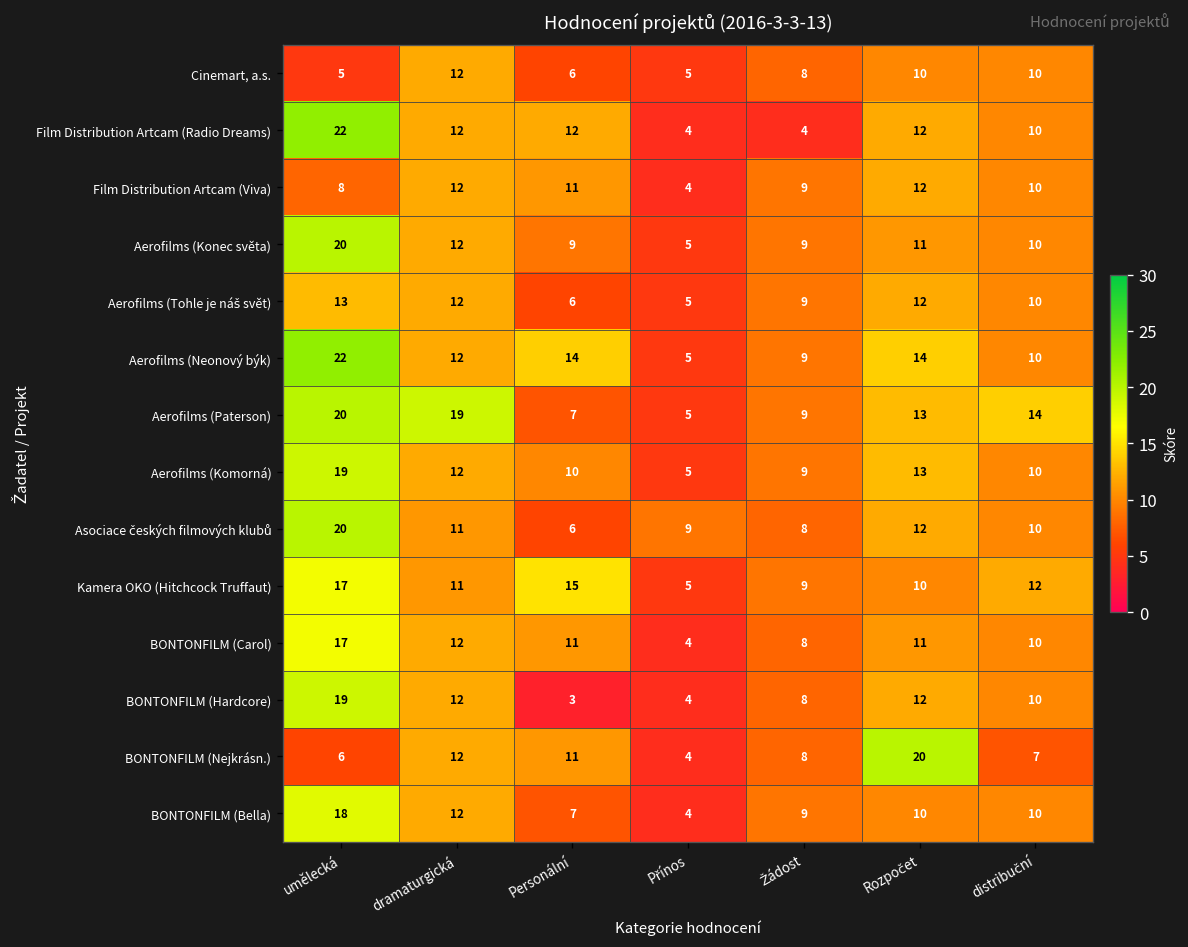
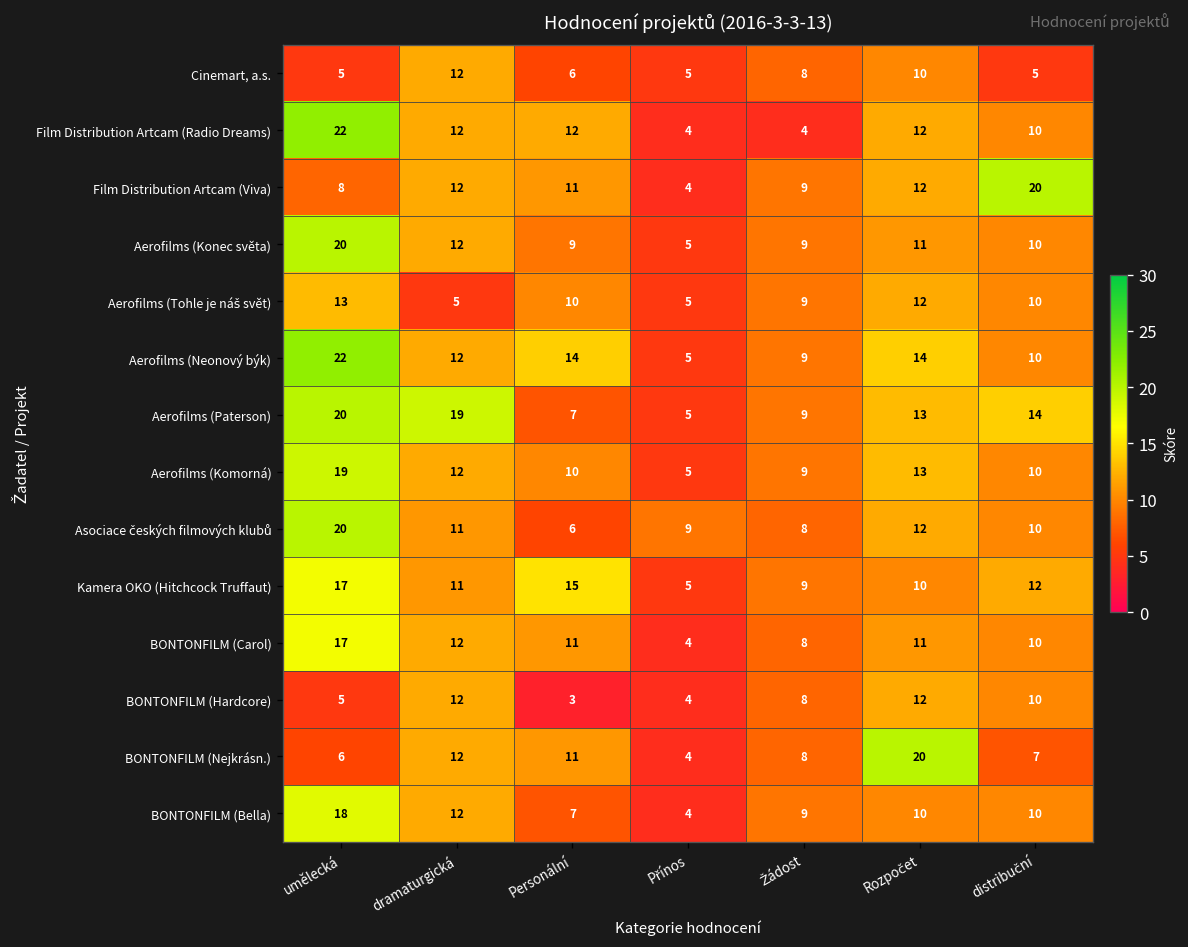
Cinemart, a.s., distribuční: 10 -> 5
Film Distribution Artcam (Viva), distribuční: 10 -> 20
Aerofilms (Tohle je náš svět), dramaturgická: 12 -> 5
Aerofilms (Tohle je náš svět), Personální: 6 -> 10
BONTONFILM (Hardcore), umělecká: 19 -> 5
